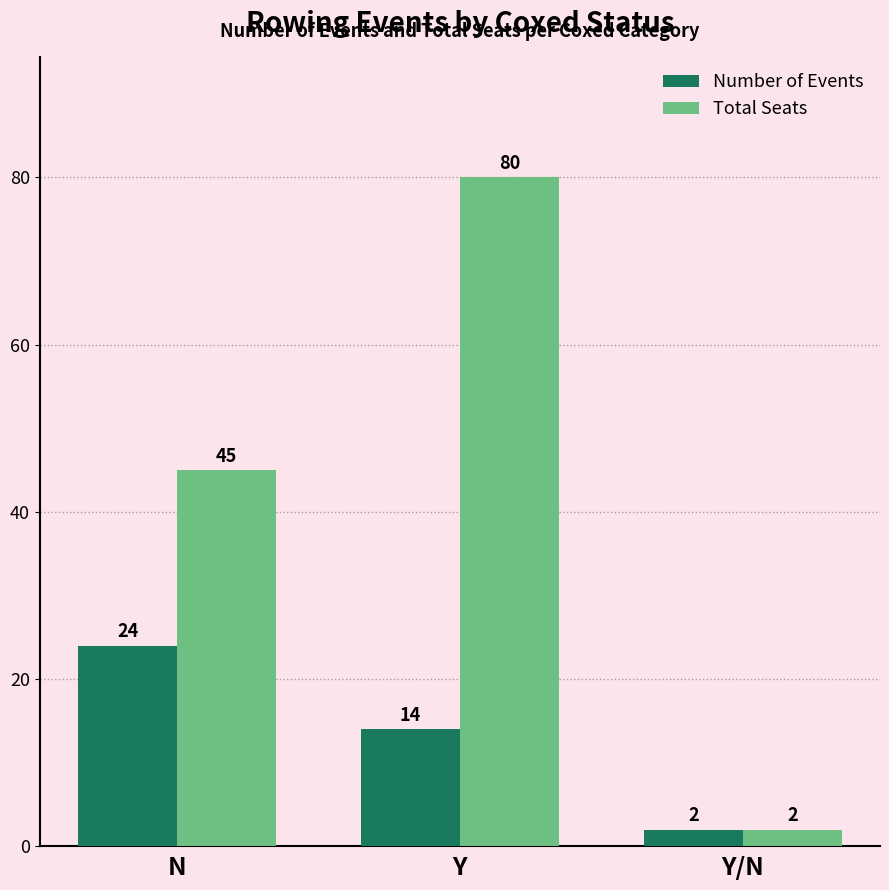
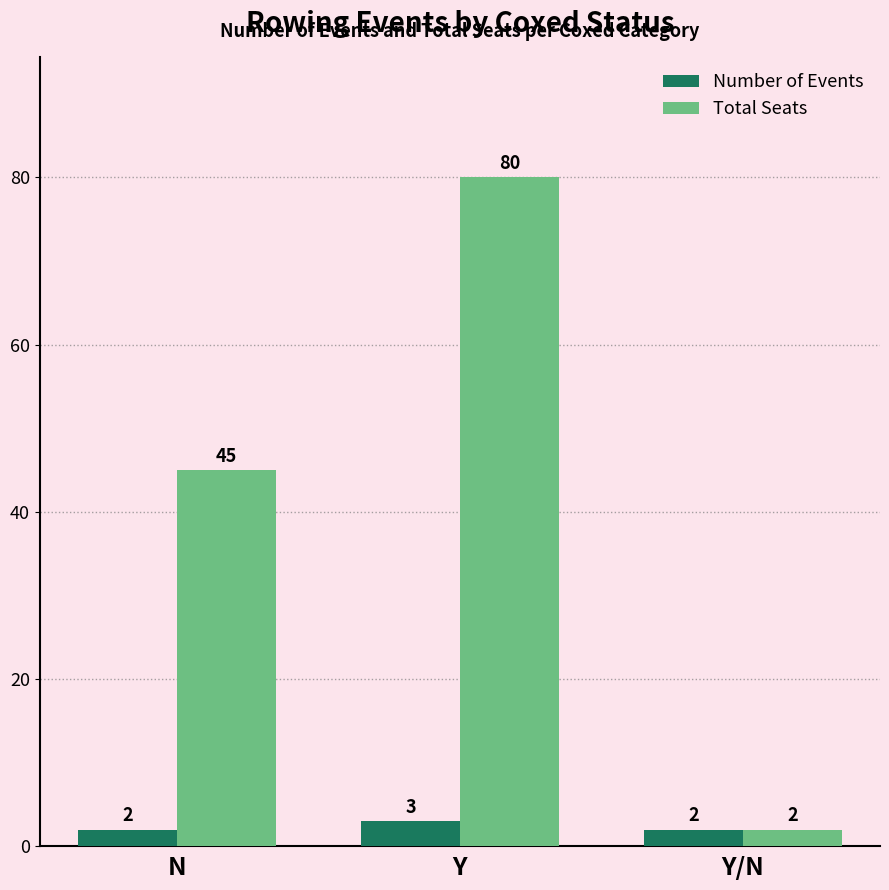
Number of Events, N: 24 -> 2
Number of Events, Y: 14 -> 3
